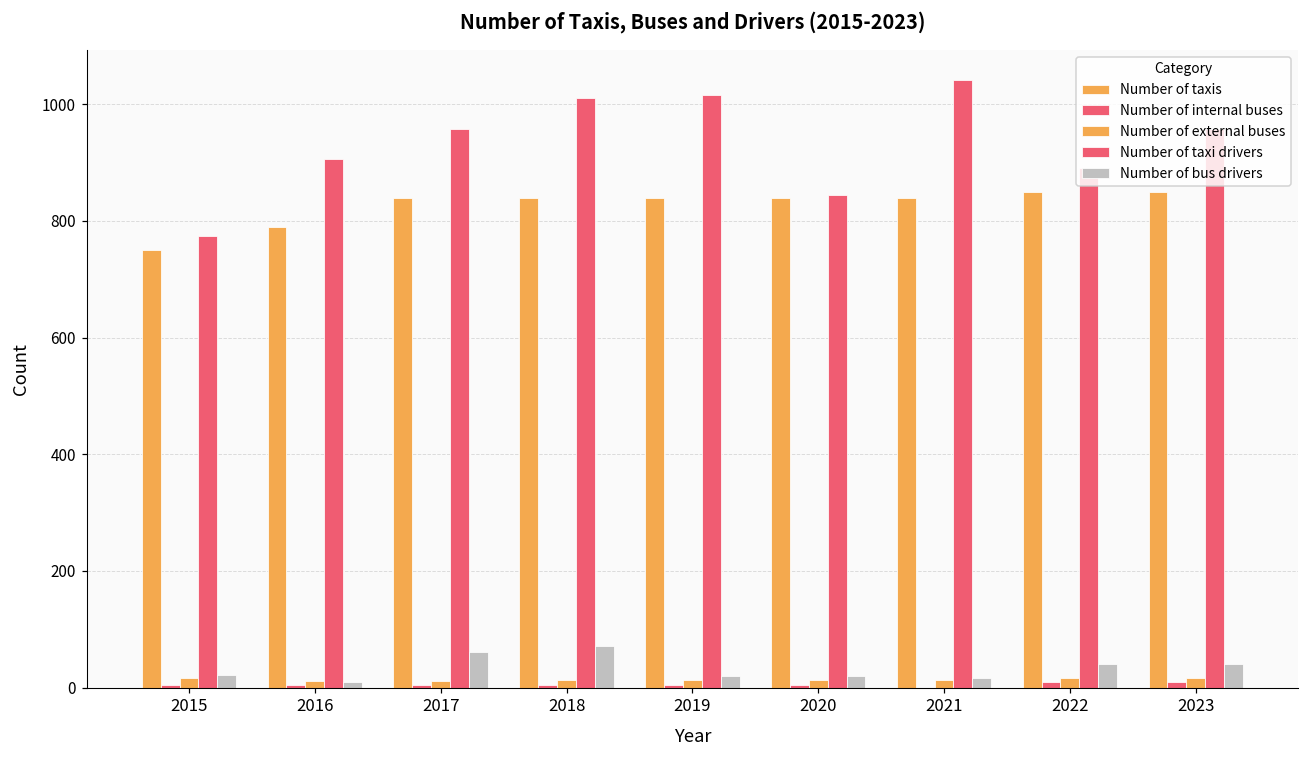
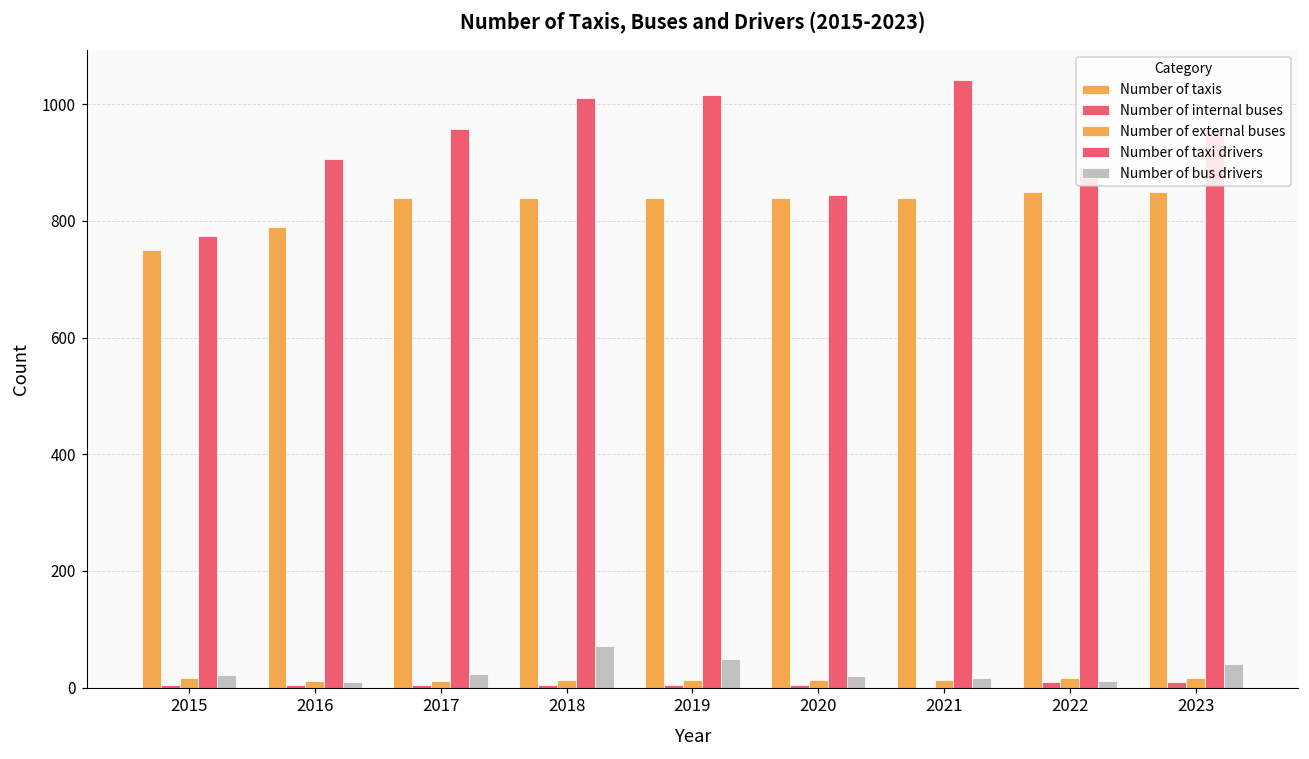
Number of bus drivers, 2017: 60 -> 20
Number of bus drivers, 2019: 20 -> 50
Number of bus drivers, 2022: 40 -> 10
